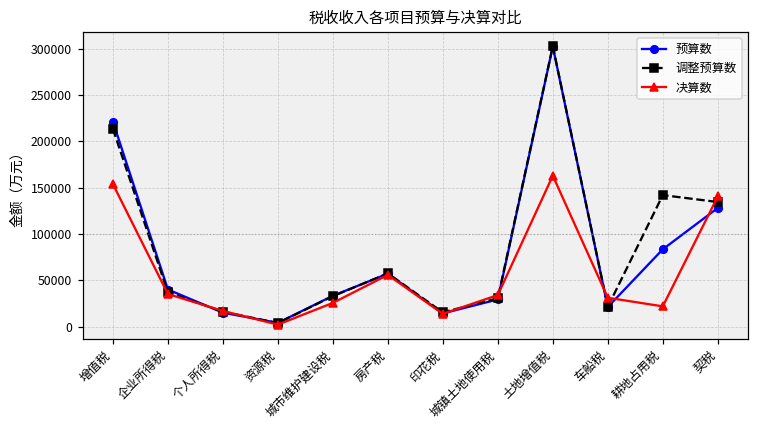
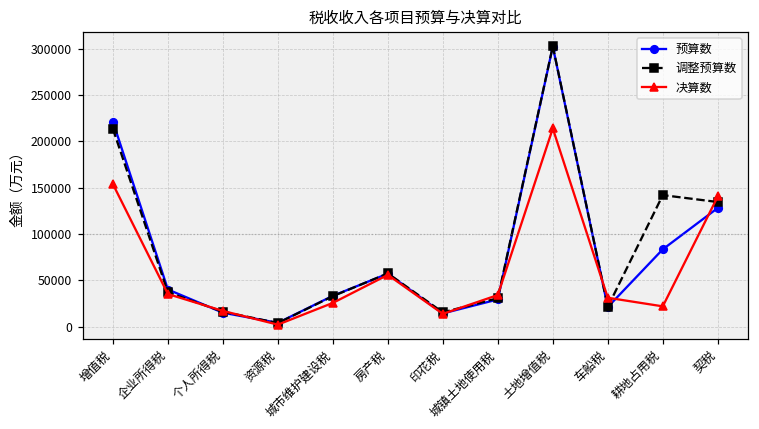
决算数, 土地增值税: 160000 -> 210000
